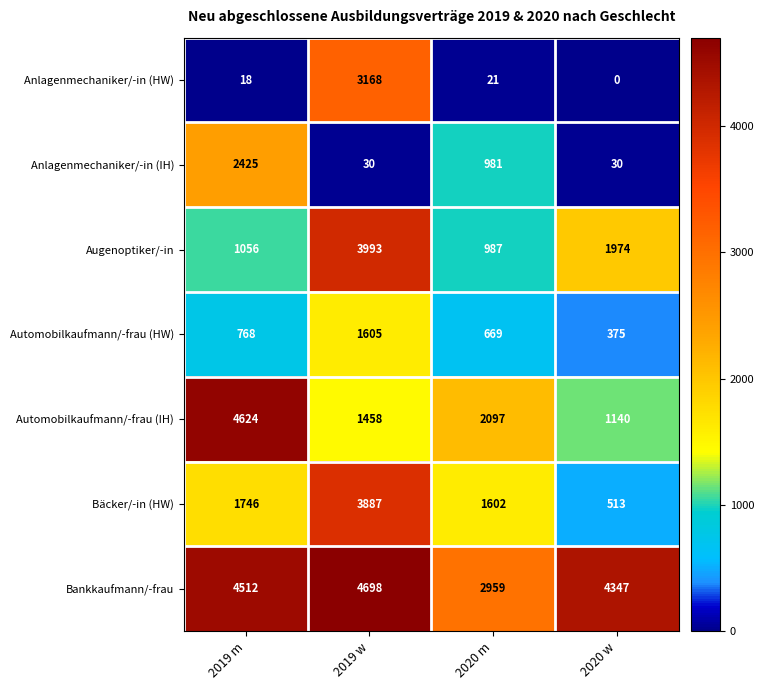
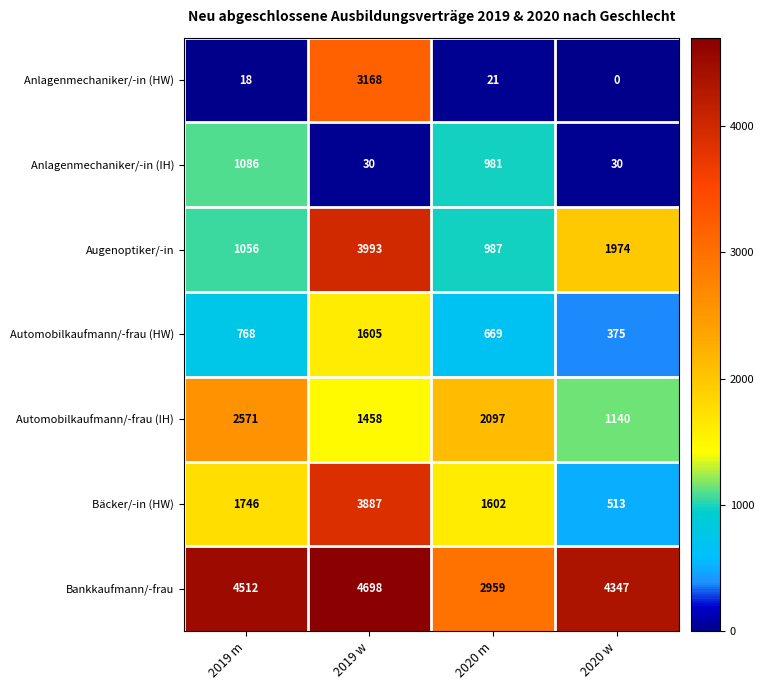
Anlagenmechaniker/-in (IH), 2019 m: 2425 -> 1086
Automobilkaufmann/-frau (IH), 2019 m: 4624 -> 2571
